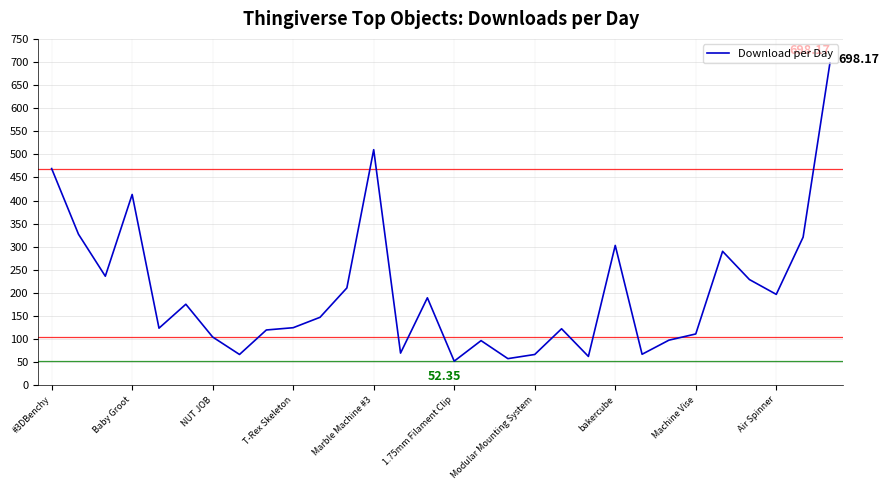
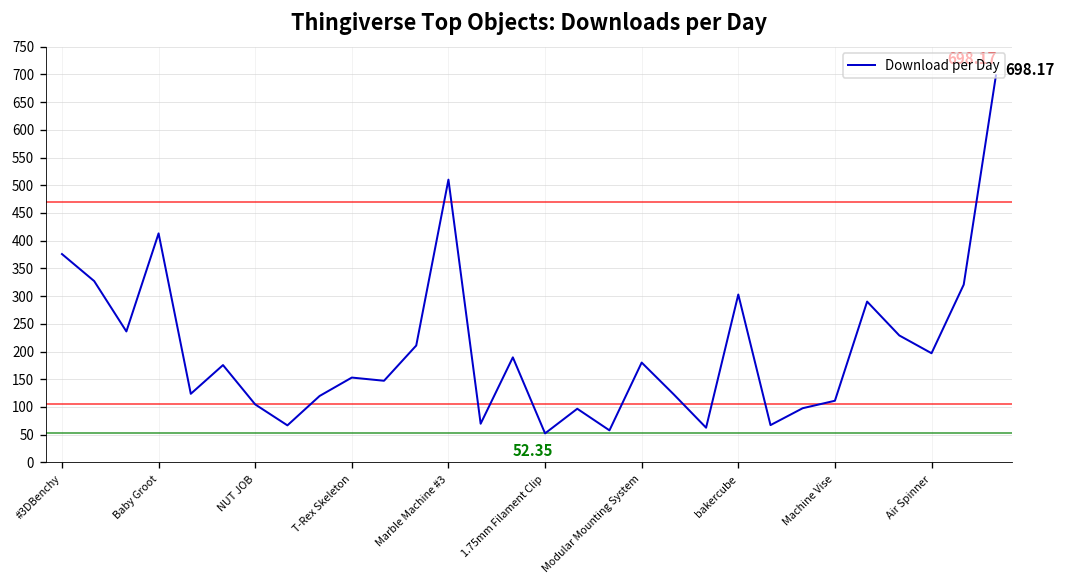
#3DBenchy: 470 -> 380
T-Rex Skeleton: 120 -> 150
Modular Mounting System: 70 -> 180
